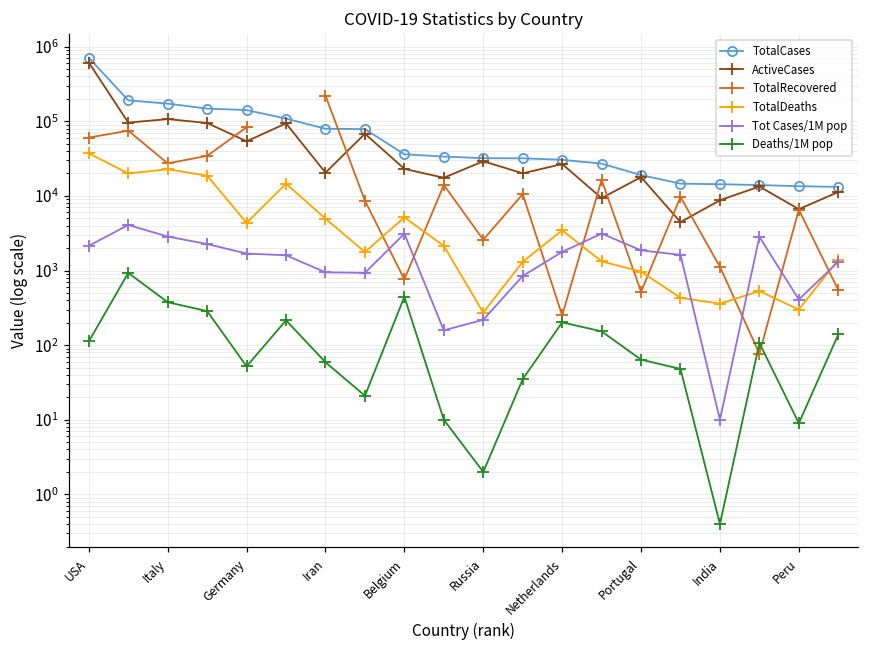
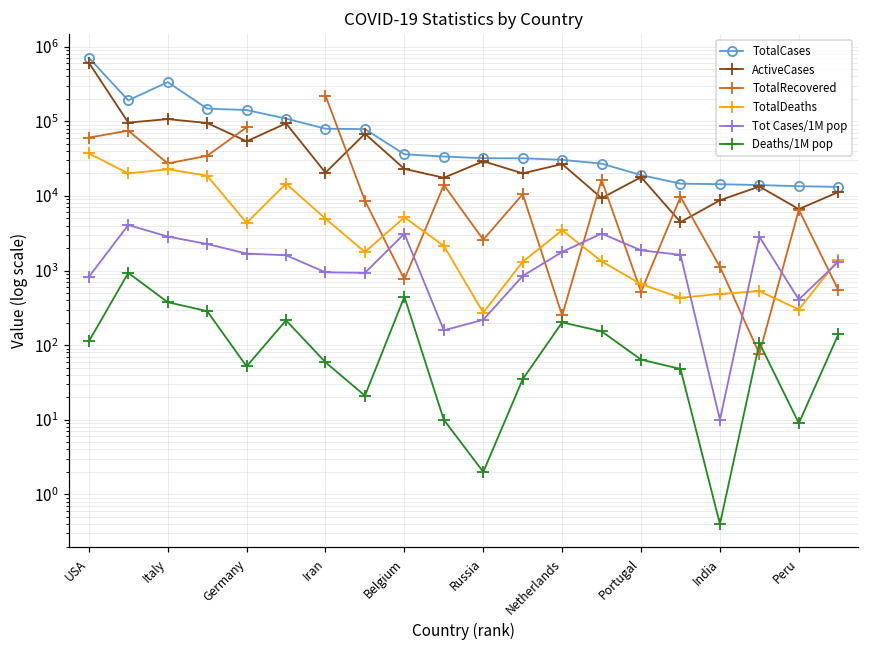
Tot Cases/1M pop, USA: 2100 -> 800
TotalCases, Italy: 170000 -> 300000
TotalDeaths, Portugal: 1000 -> 700
TotalDeaths, India: 400 -> 500
